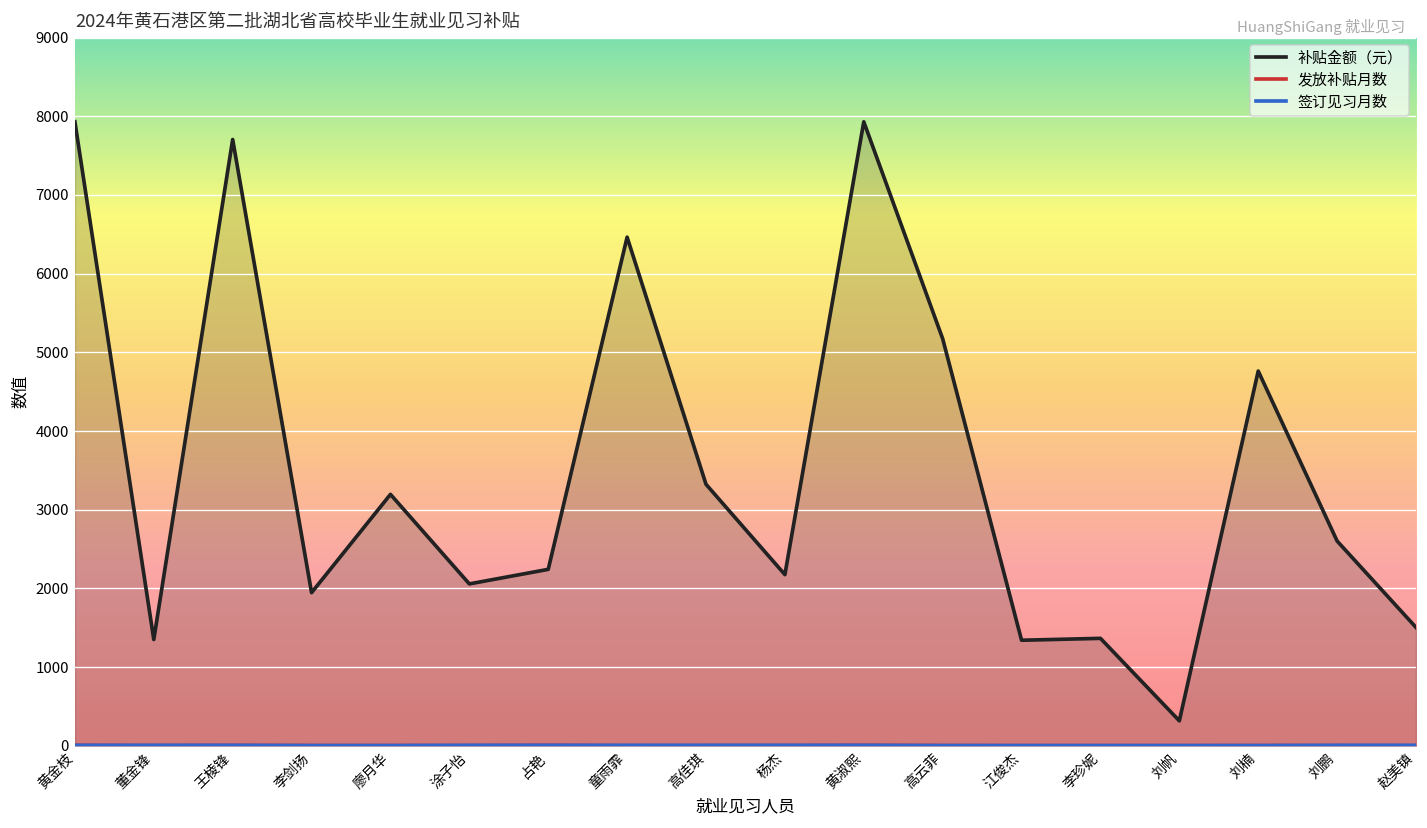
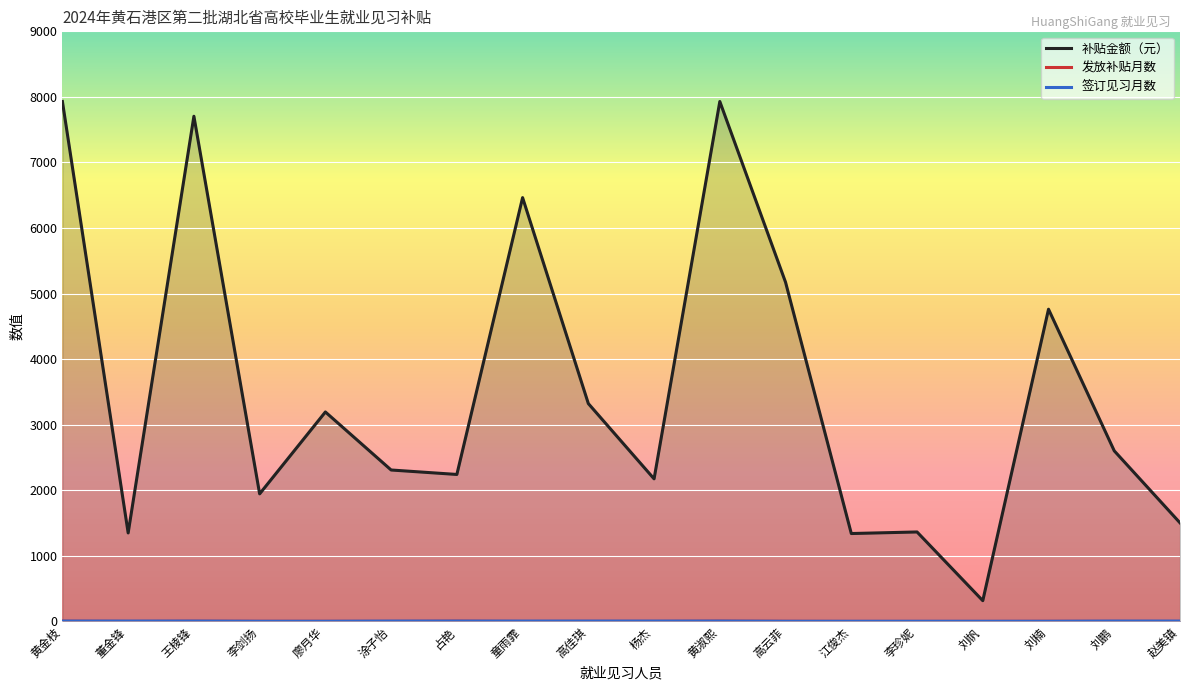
补贴金额（元）, 涂子怡: 2100 -> 2300
